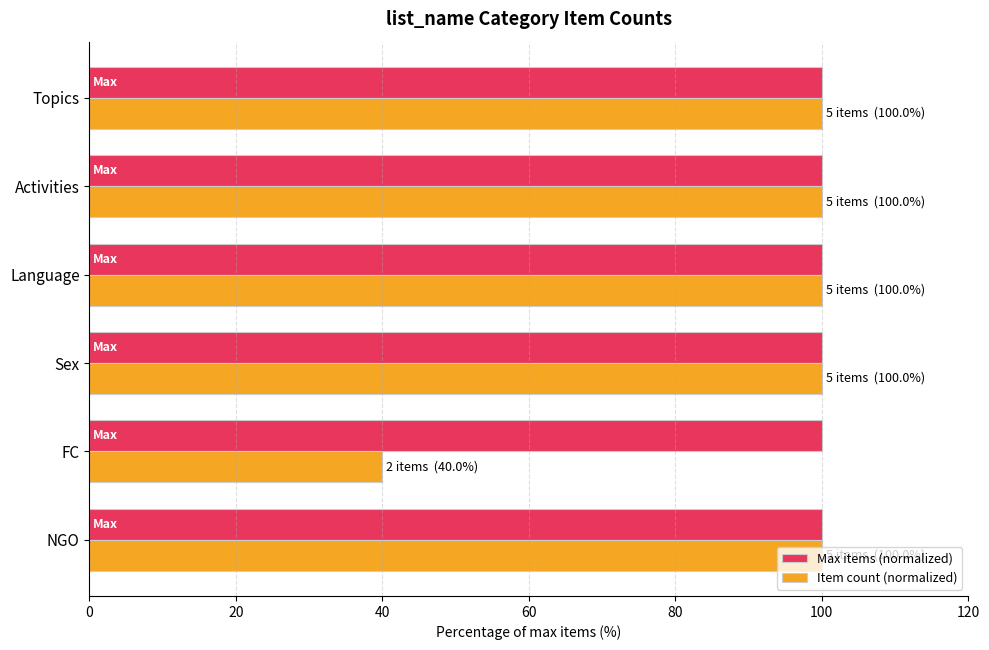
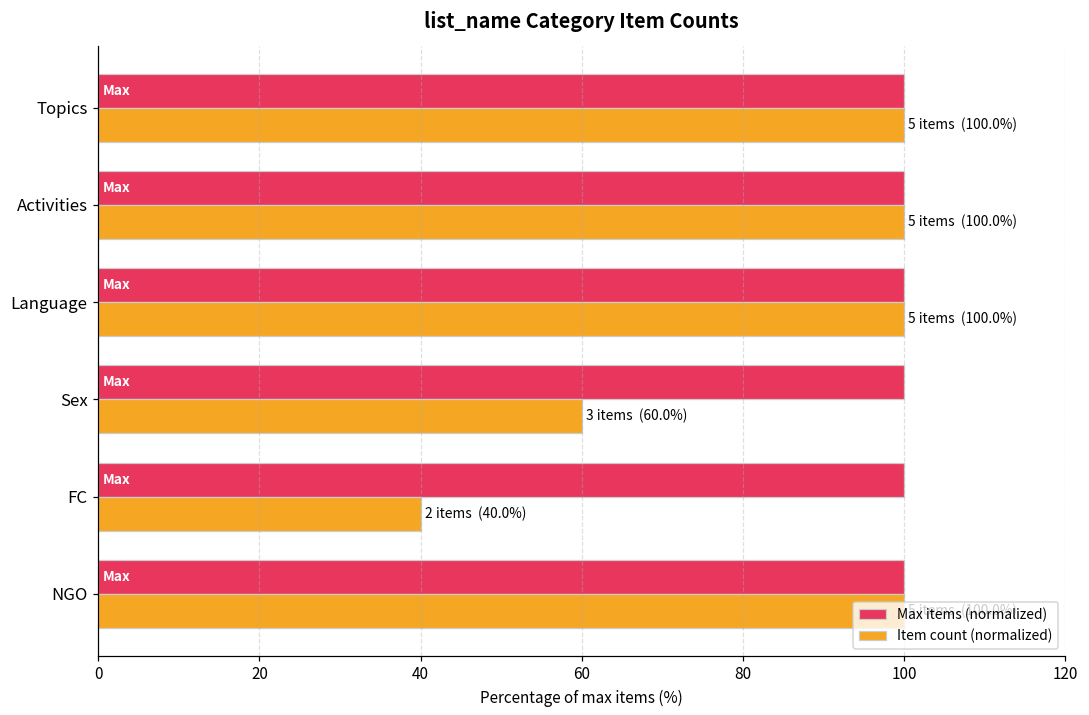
Item count (normalized), Sex: 5 items (100.0%) -> 3 items (60.0%)
